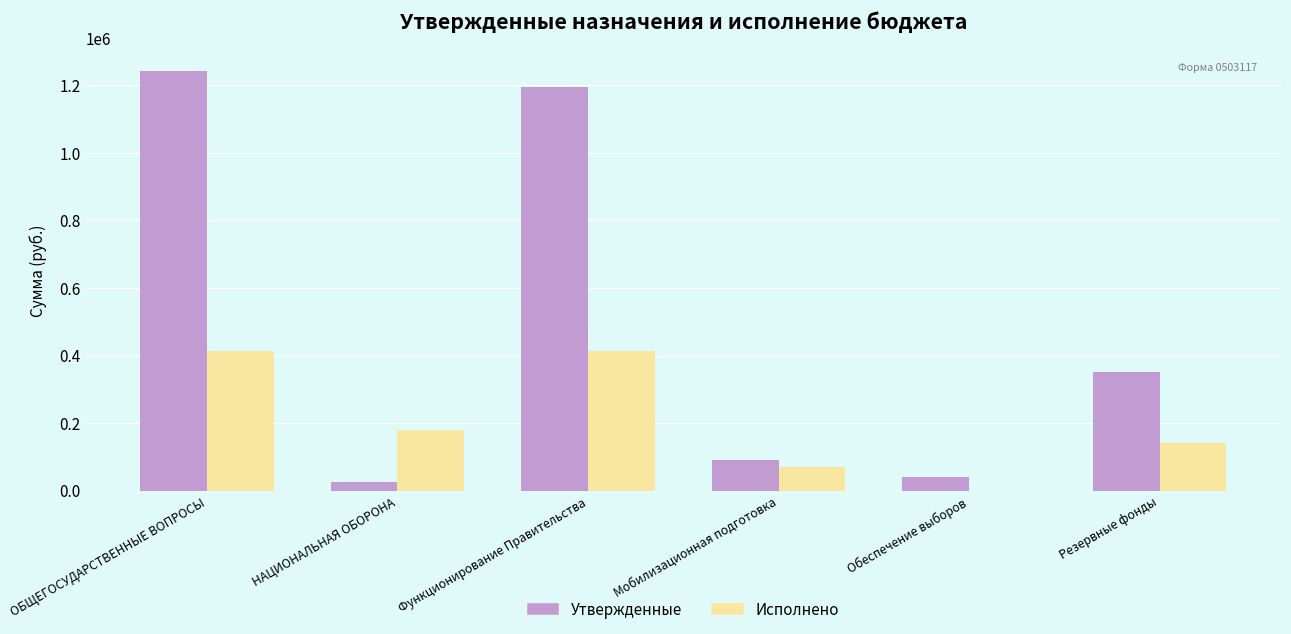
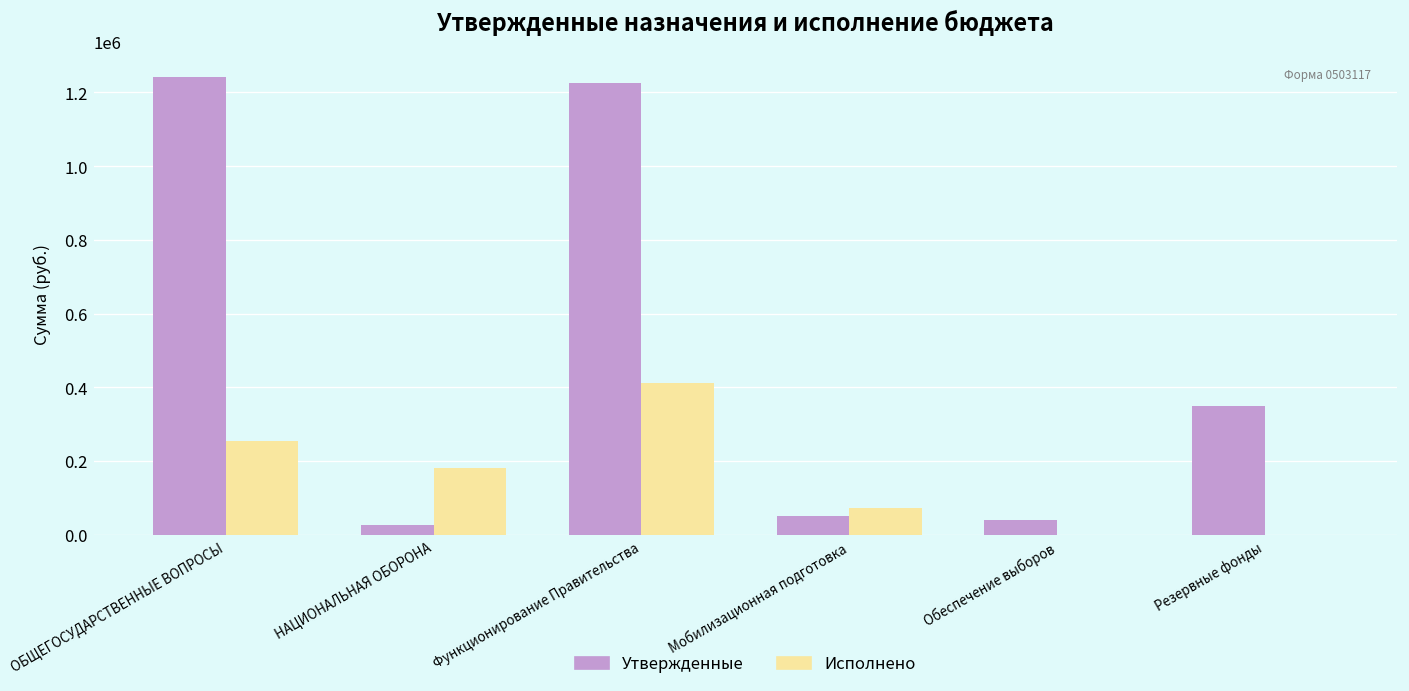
Исполнено, ОБЩЕГОСУДАРСТВЕННЫЕ ВОПРОСЫ: 410000 -> 250000
Утвержденные, Функционирование Правительства: 1190000 -> 1220000
Утвержденные, Мобилизационная подготовка: 90000 -> 50000
Исполнено, Резервные фонды: 140000 -> 0
